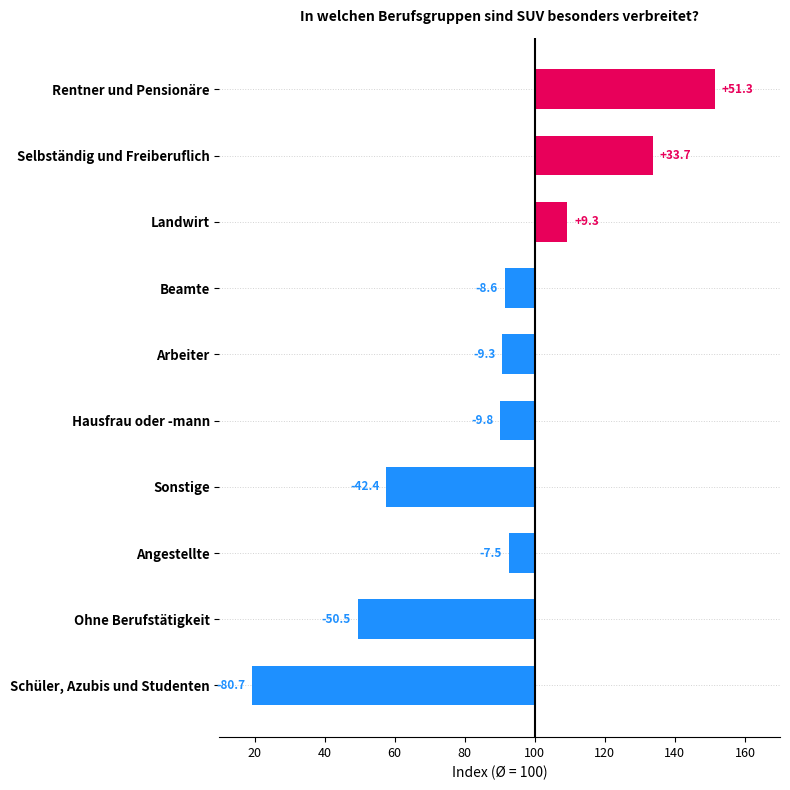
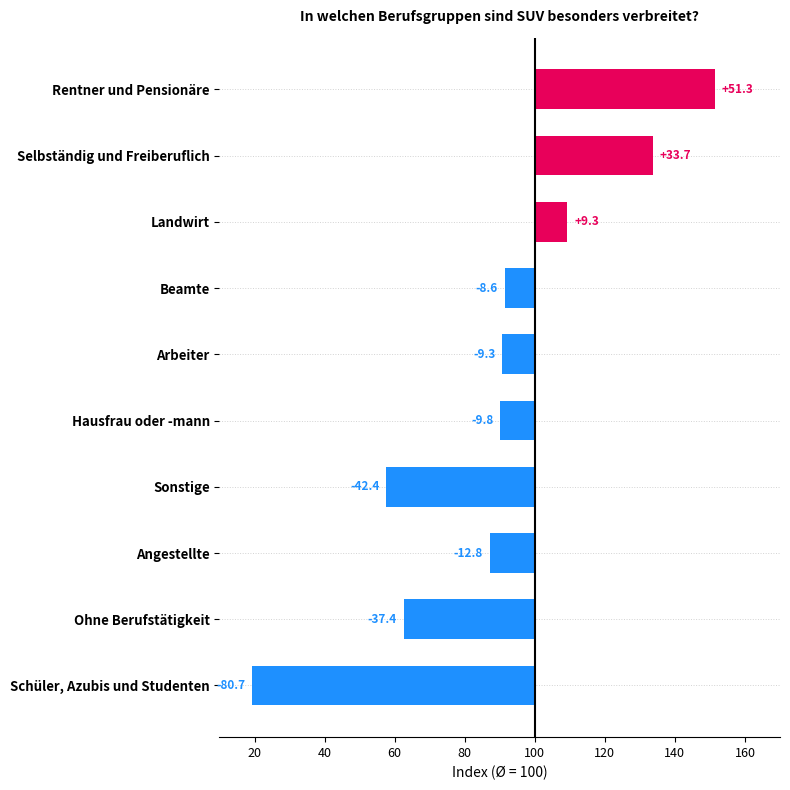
Angestellte: -7.5 -> -12.8
Ohne Berufstätigkeit: -50.5 -> -37.4
